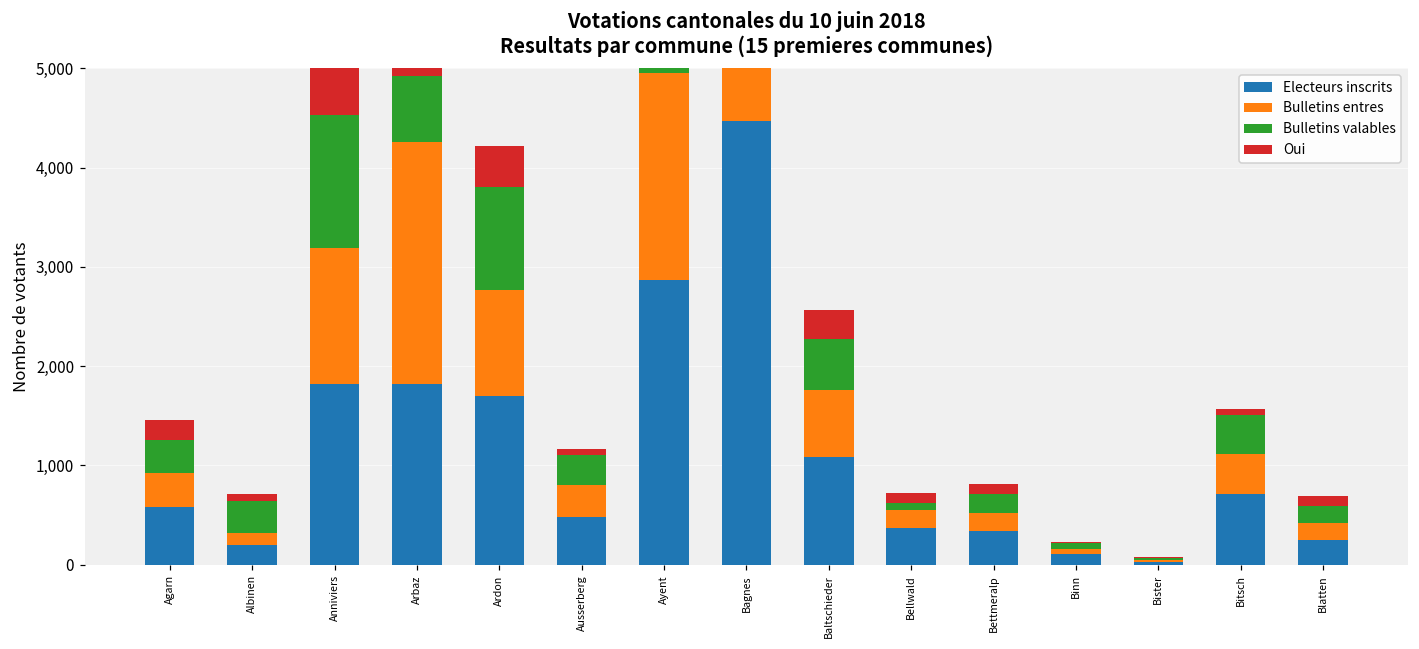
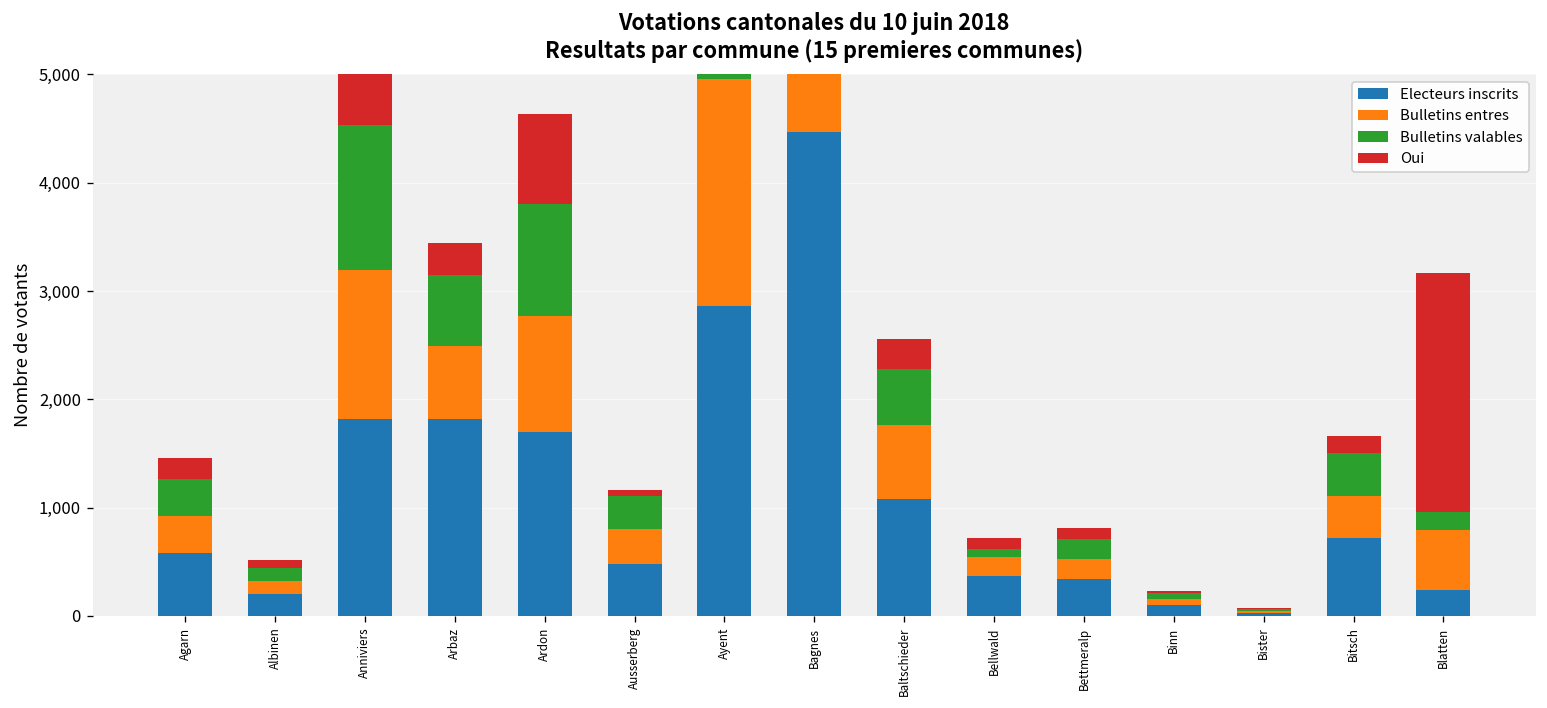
Bulletins valables, Albinen: 300 -> 100
Bulletins entres, Arbaz: 2,400 -> 700
Oui, Ardon: 400 -> 800
Oui, Bitsch: 100 -> 200
Bulletins entres, Blatten: 200 -> 500
Oui, Blatten: 100 -> 2,200
